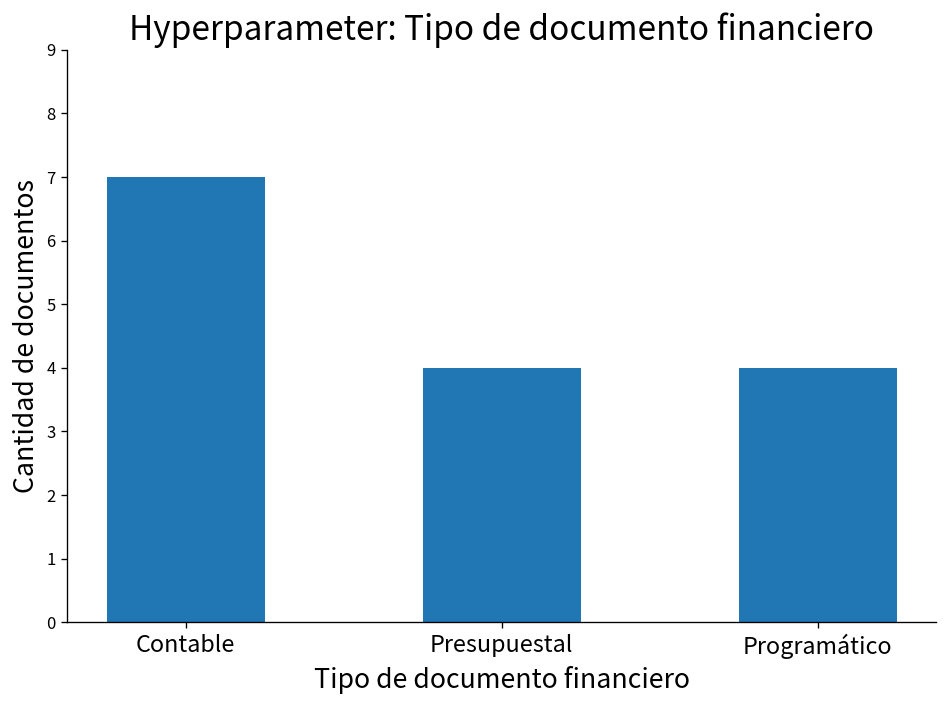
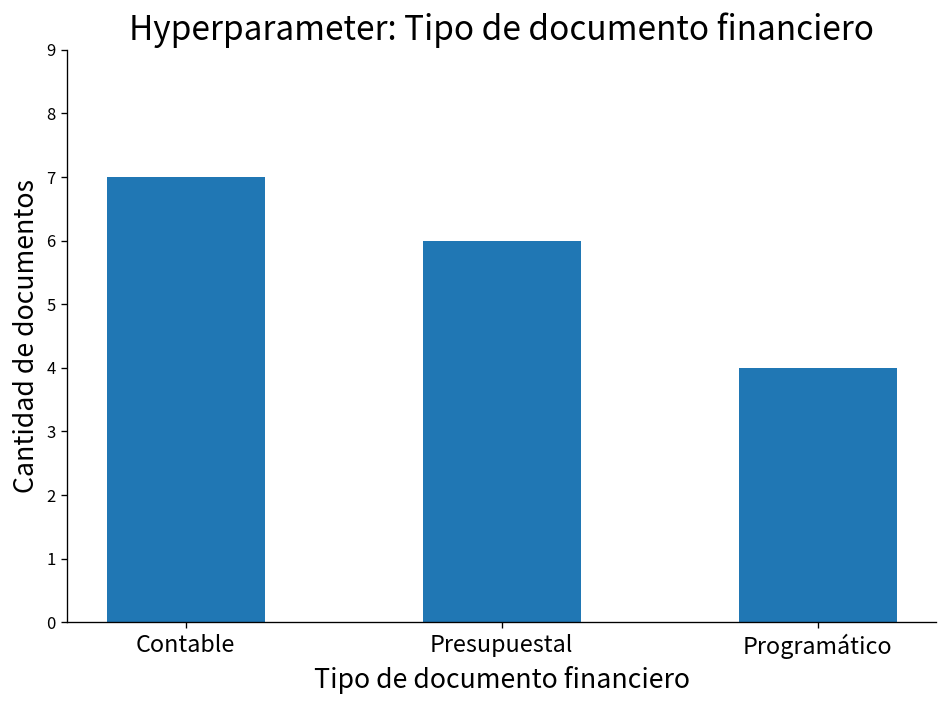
Presupuestal: 4 -> 6
